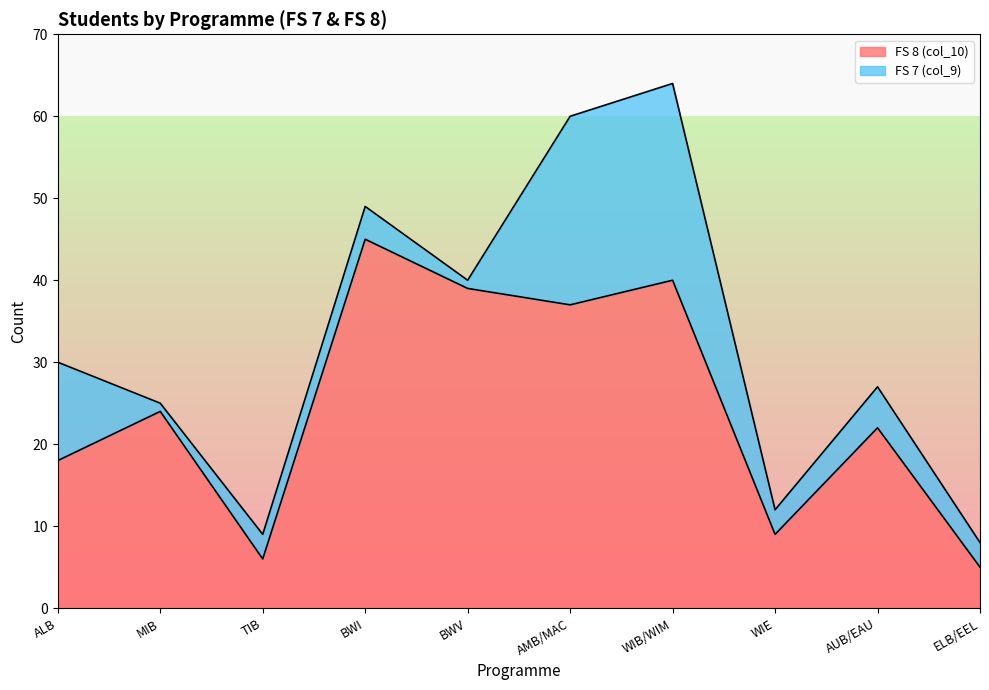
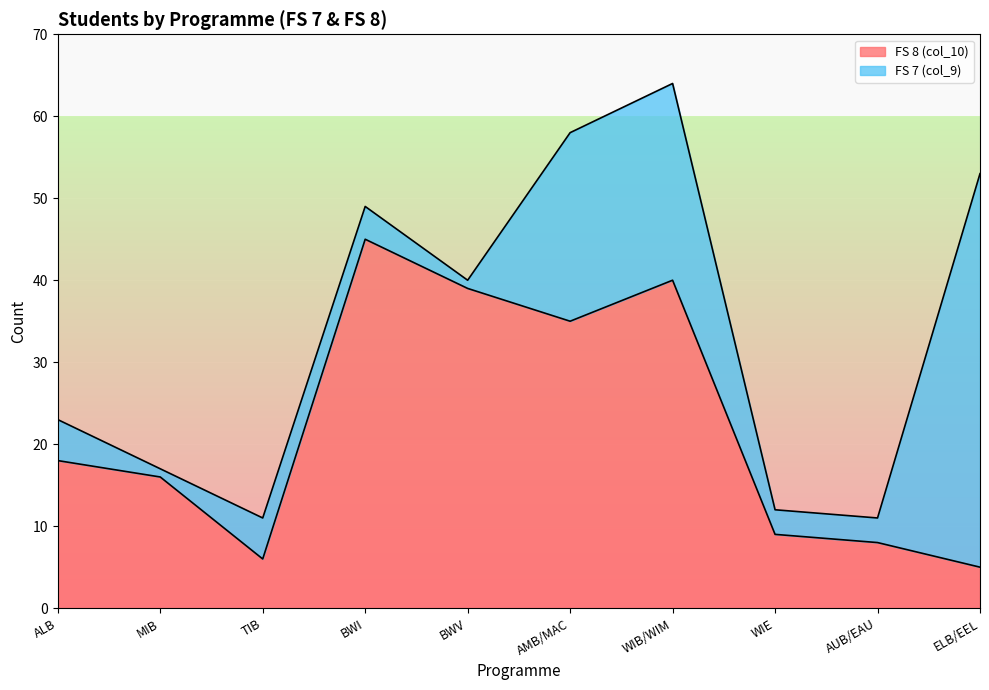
FS 7 (col_9), ALB: 12 -> 5
FS 8 (col_10), MIB: 24 -> 16
FS 7 (col_9), TIB: 3 -> 5
FS 8 (col_10), AMB/MAC: 37 -> 35
FS 8 (col_10), AUB/EAU: 22 -> 8
FS 7 (col_9), AUB/EAU: 5 -> 3
FS 7 (col_9), ELB/EEL: 3 -> 48
